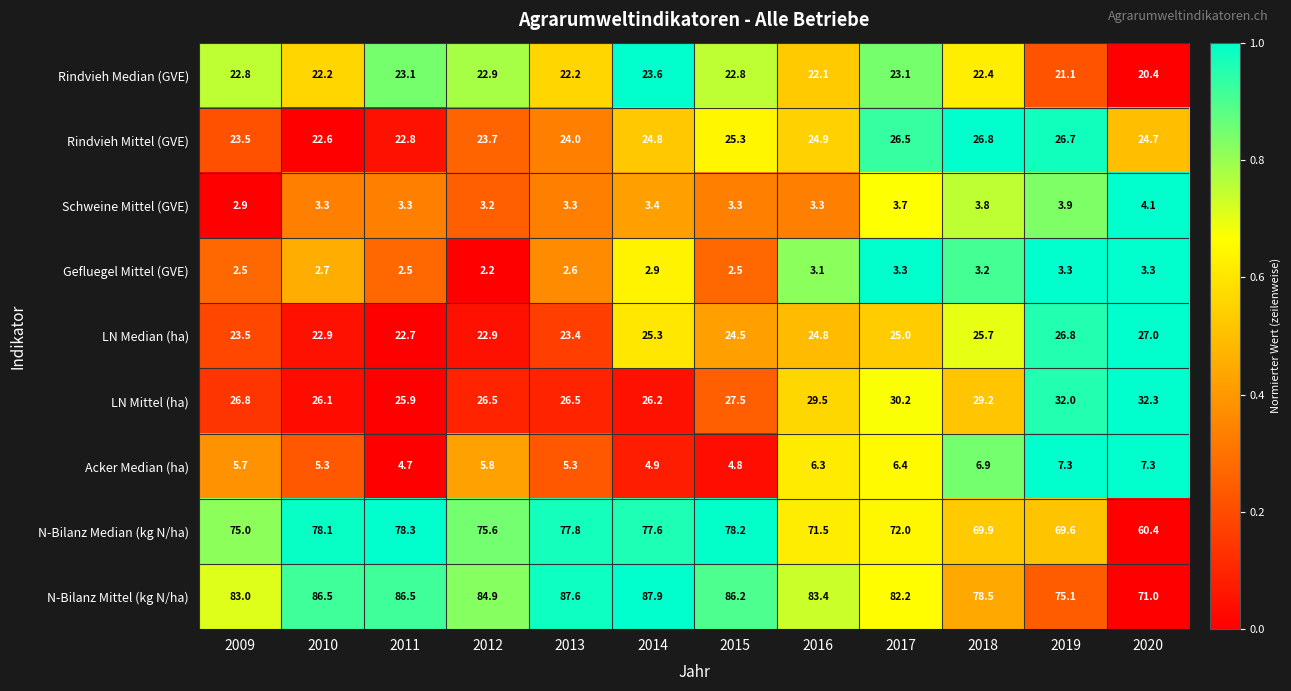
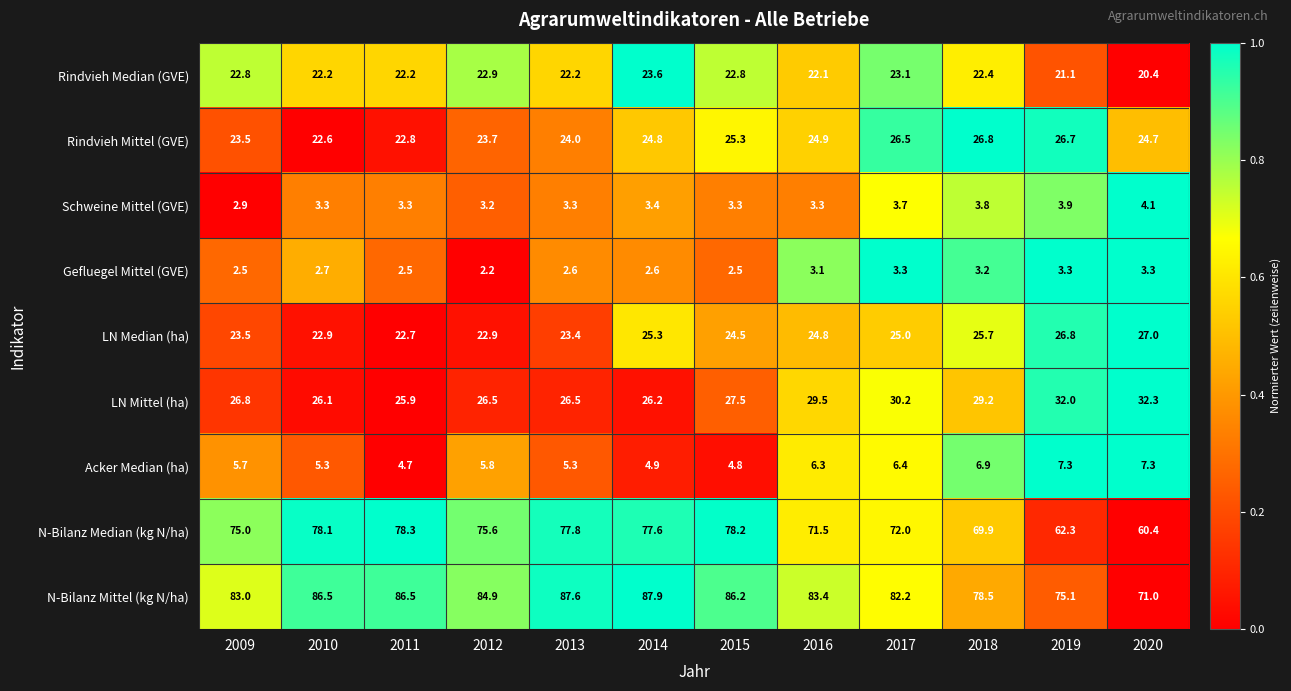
Rindvieh Median (GVE), 2011: 23.1 -> 22.2
Gefluegel Mittel (GVE), 2014: 2.9 -> 2.6
N-Bilanz Median (kg N/ha), 2019: 69.6 -> 62.3
